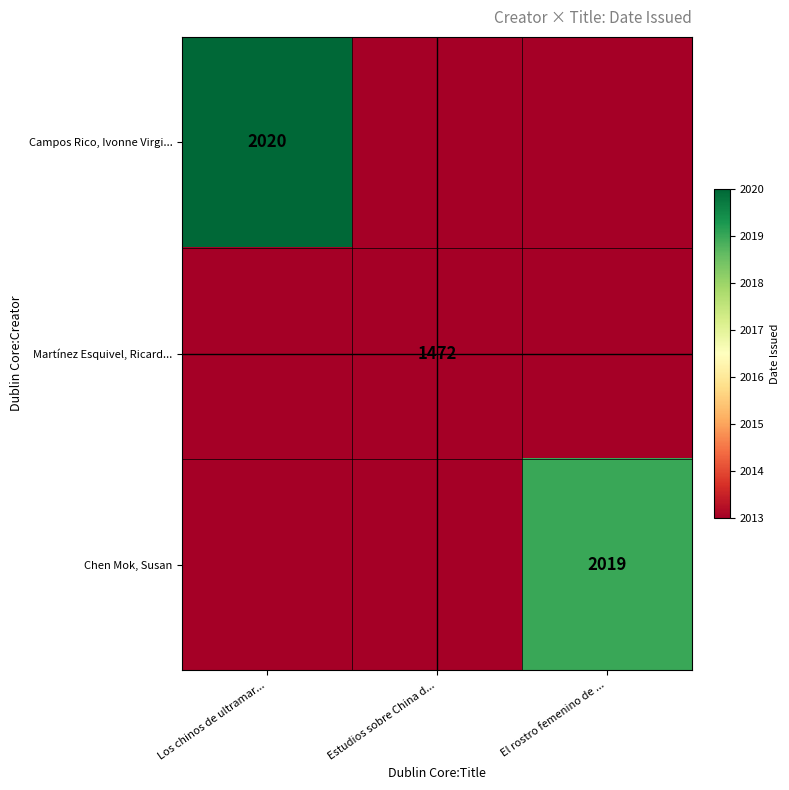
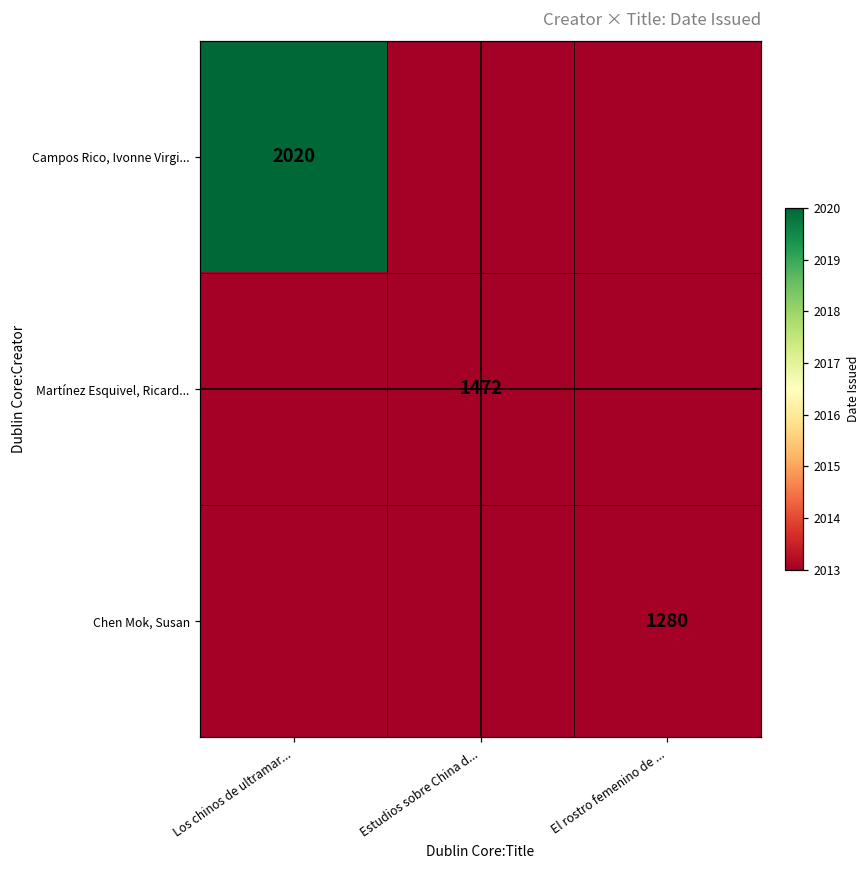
Chen Mok, Susan, El rostro femenino de ...: 2019 -> 1280
